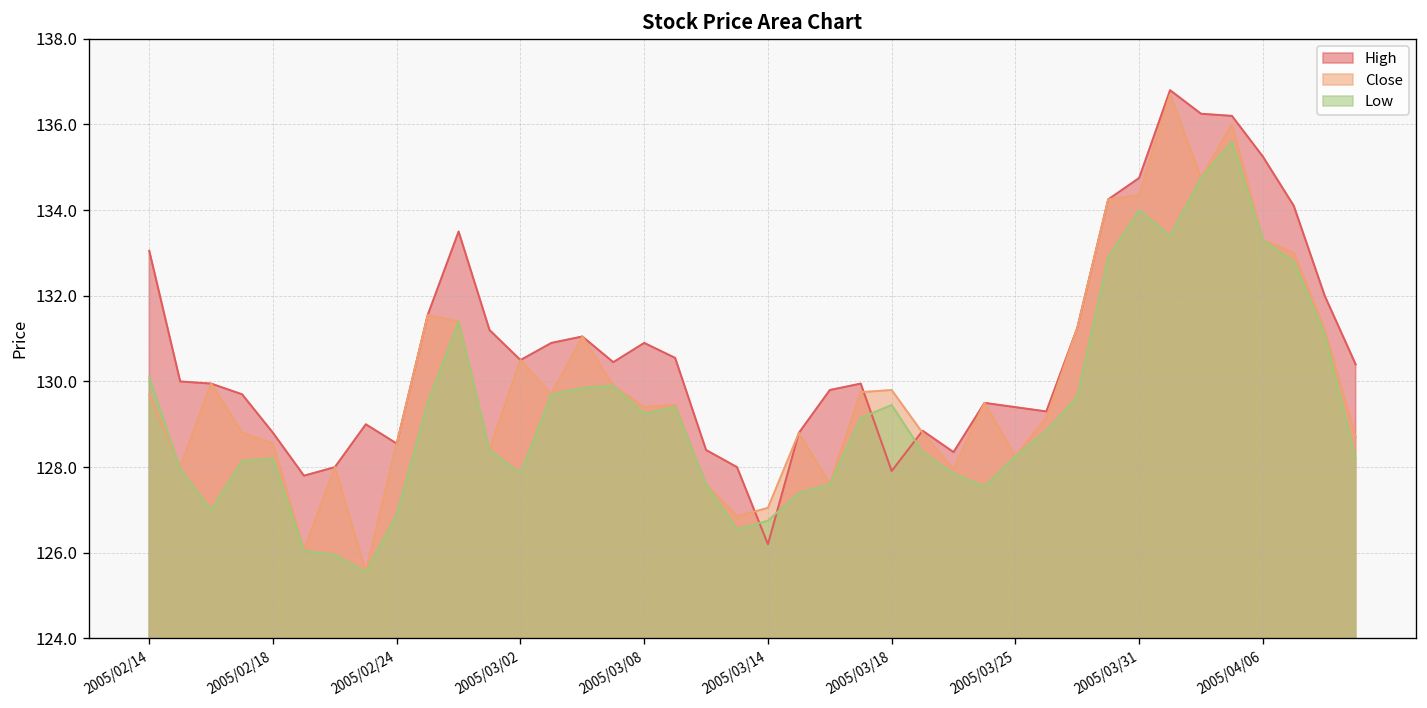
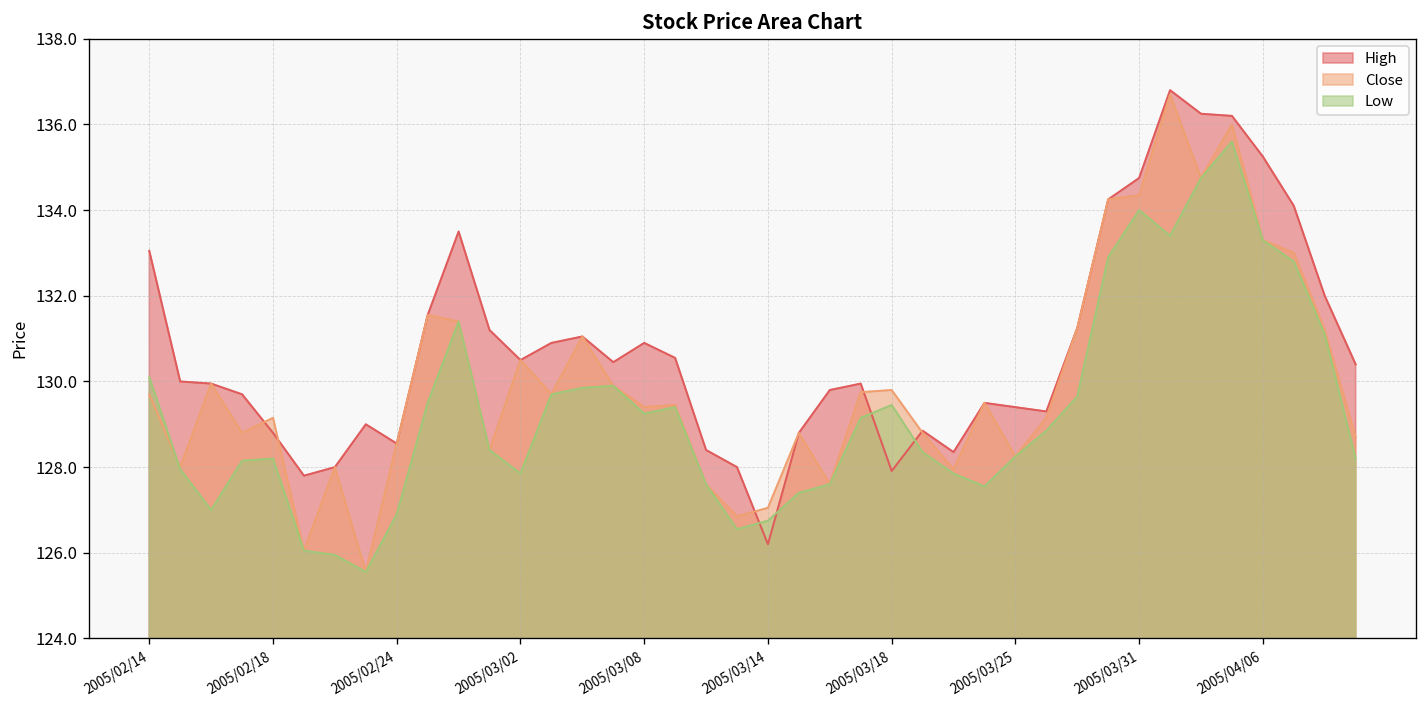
Close, 2005/02/18: 128.6 -> 129.2
